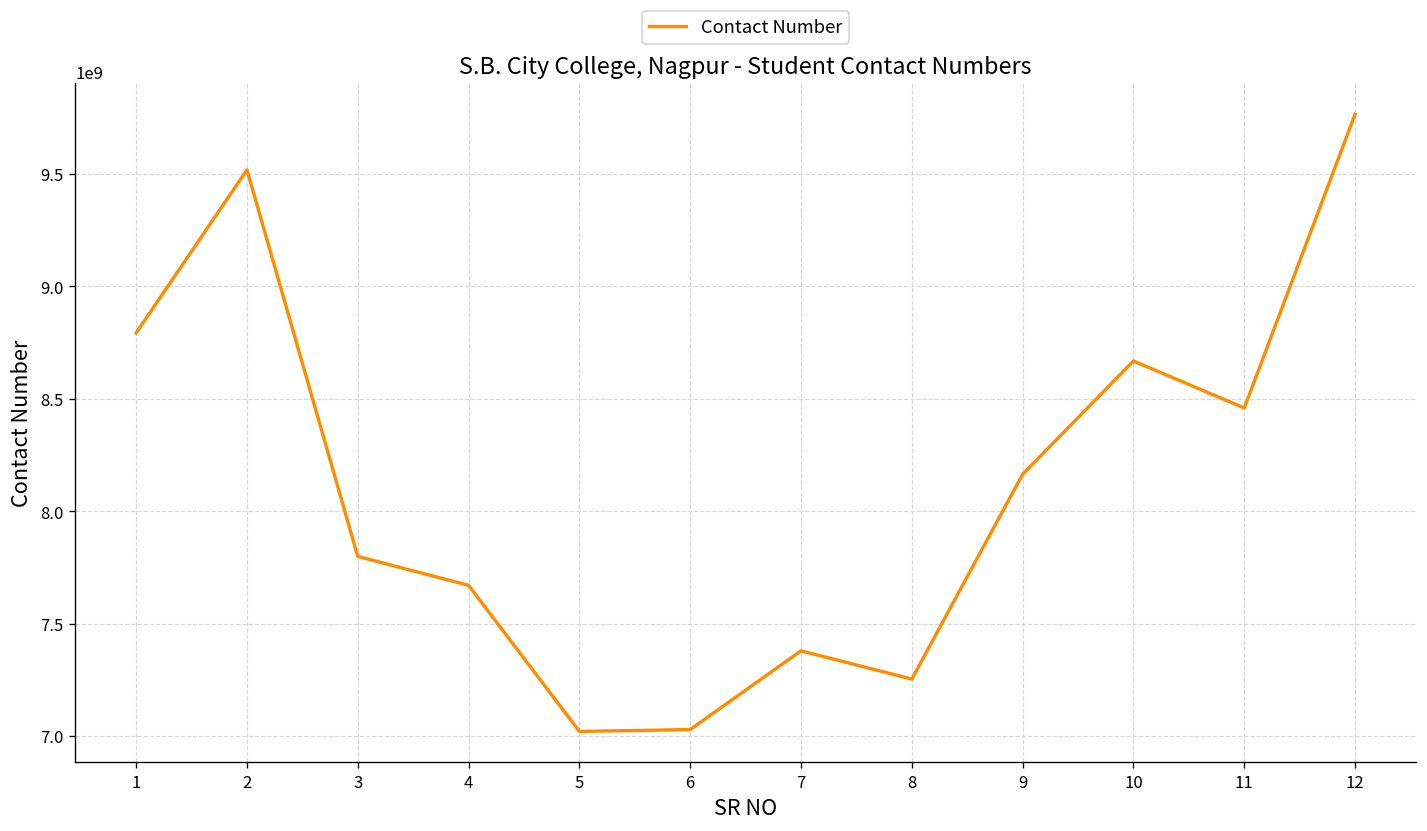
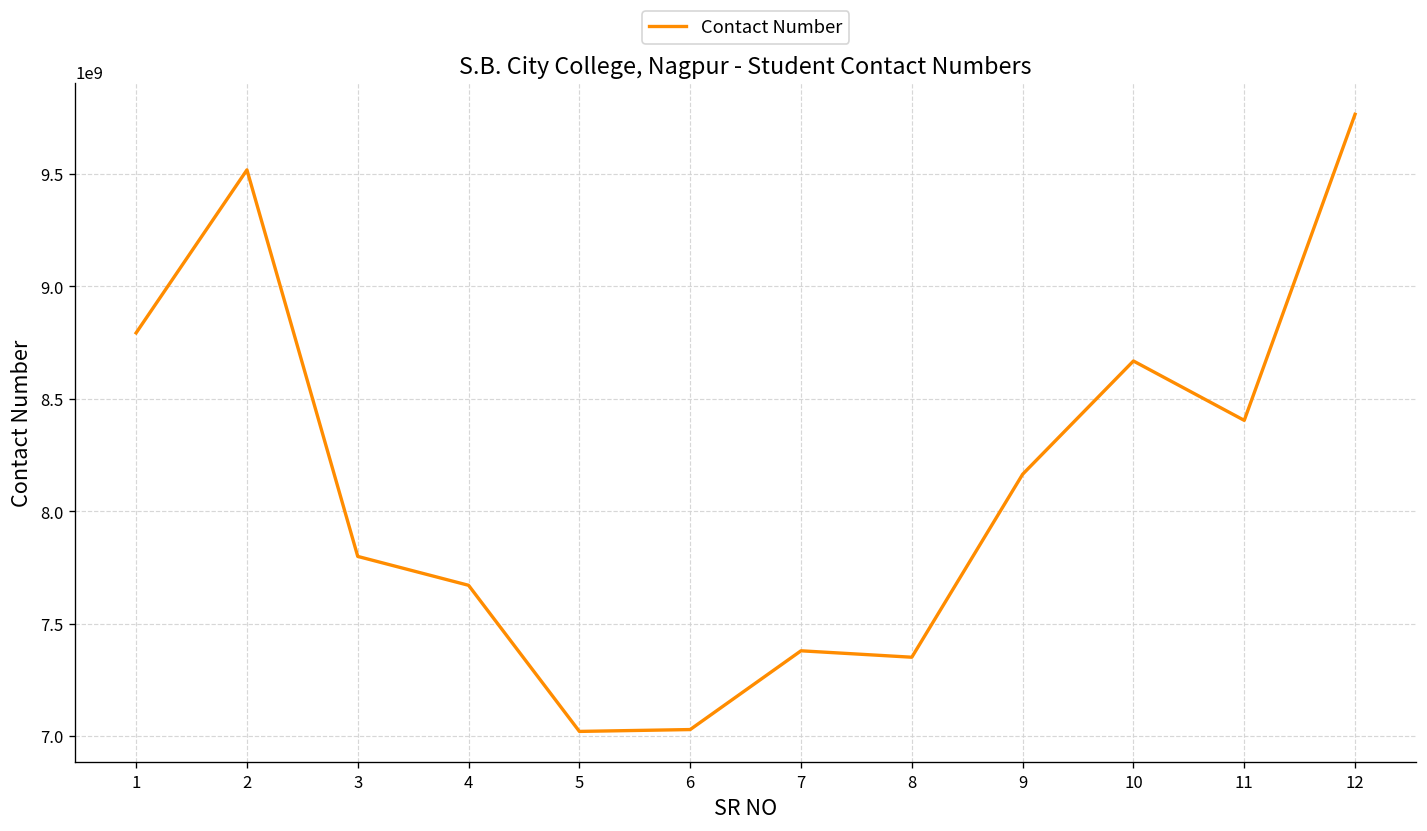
8: 7250000000 -> 7350000000
11: 8460000000 -> 8400000000
